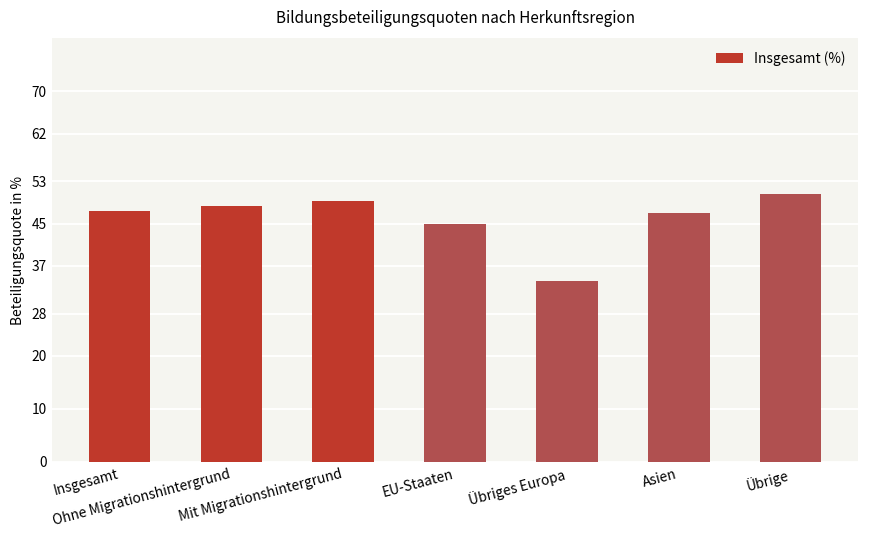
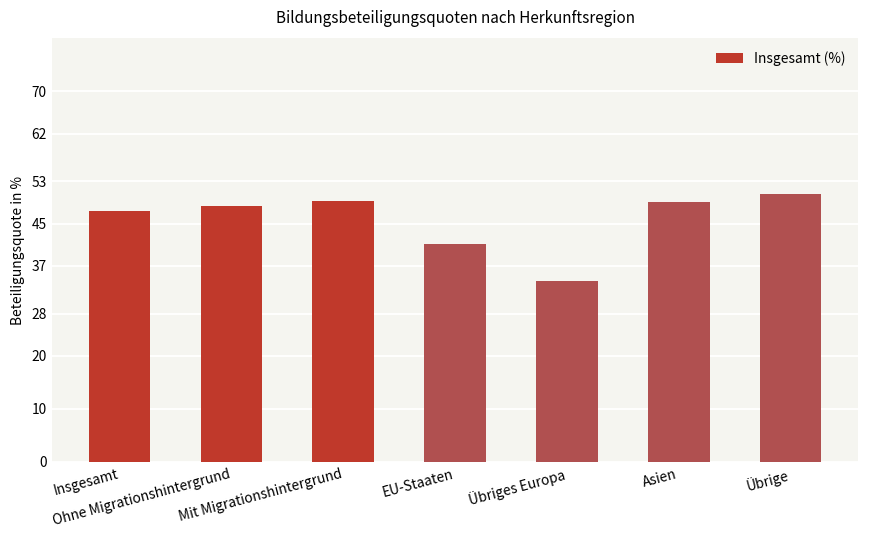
EU-Staaten: 45 -> 41
Asien: 47 -> 49
